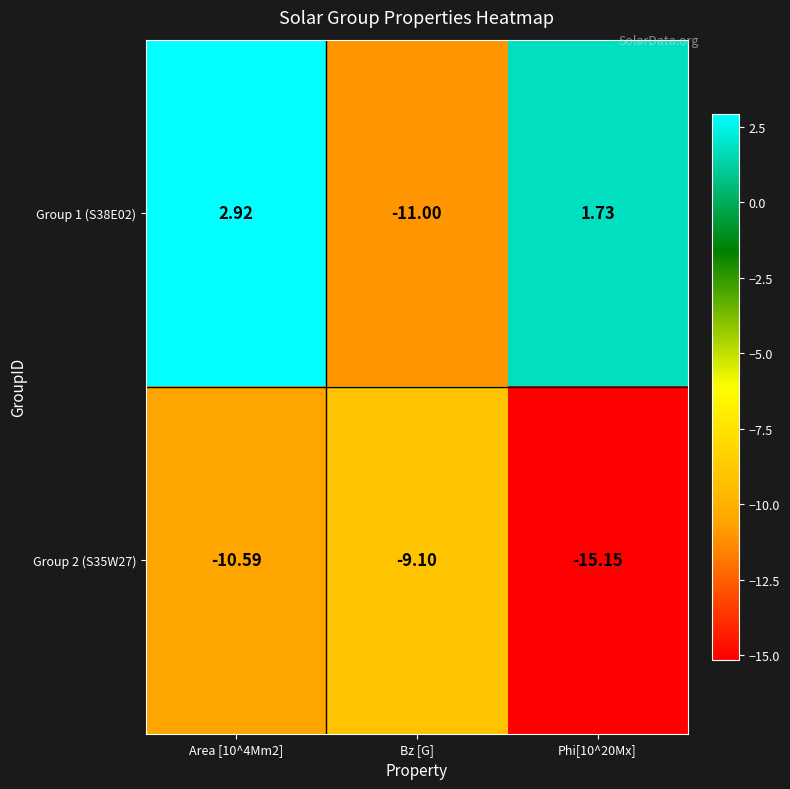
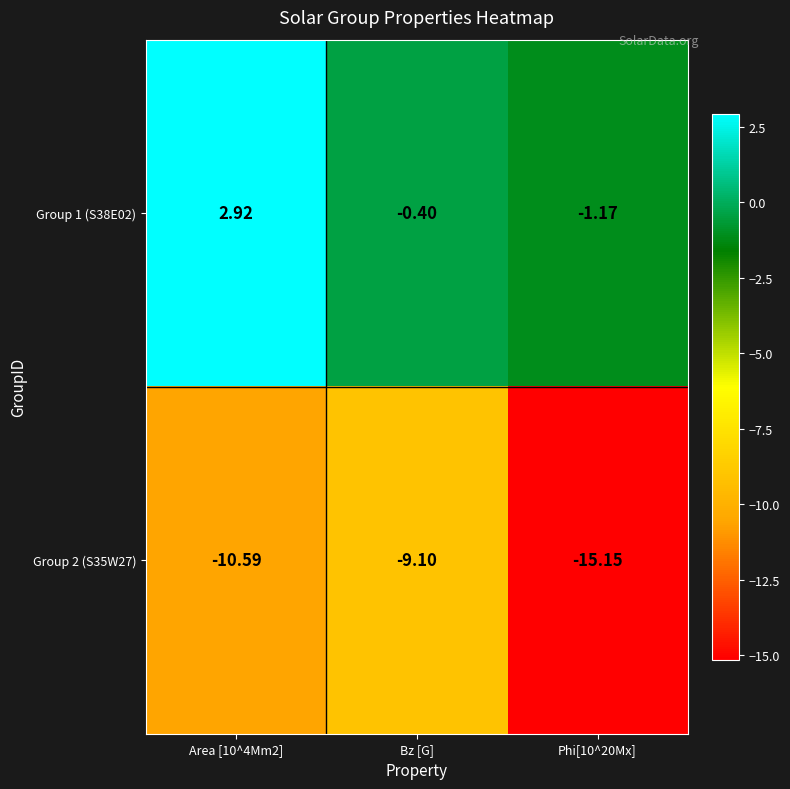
Group 1 (S38E02), Bz [G]: -11.00 -> -0.40
Group 1 (S38E02), Phi[10^20Mx]: 1.73 -> -1.17
